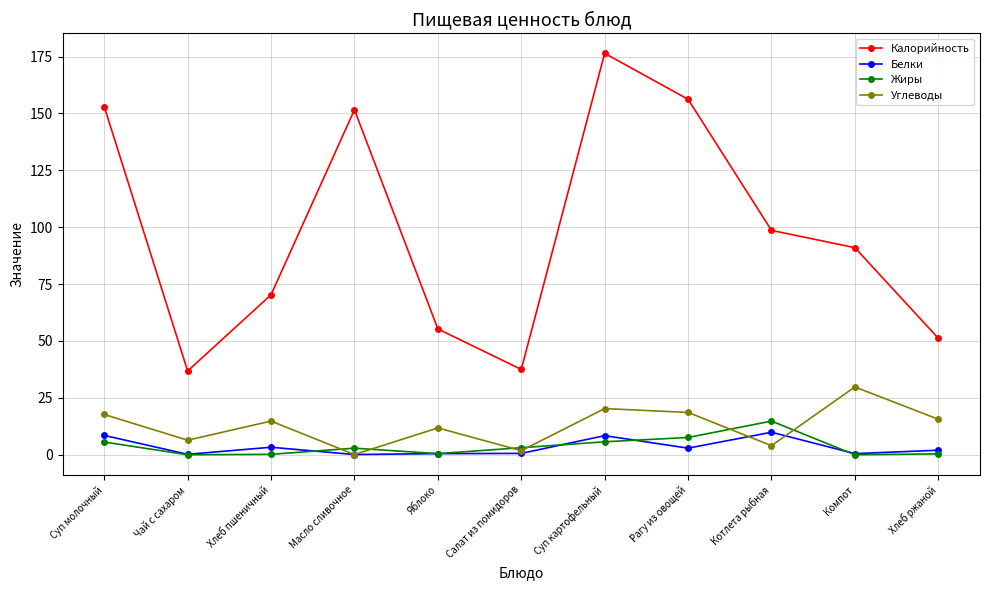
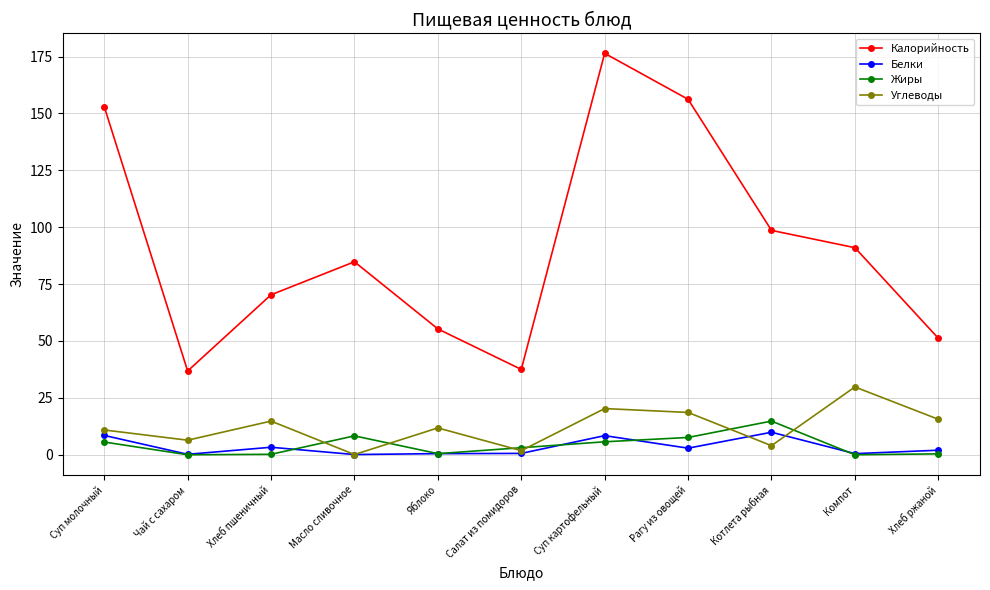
Углеводы, Суп молочный: 18 -> 11
Калорийность, Масло сливочное: 152 -> 85
Жиры, Масло сливочное: 3 -> 8
